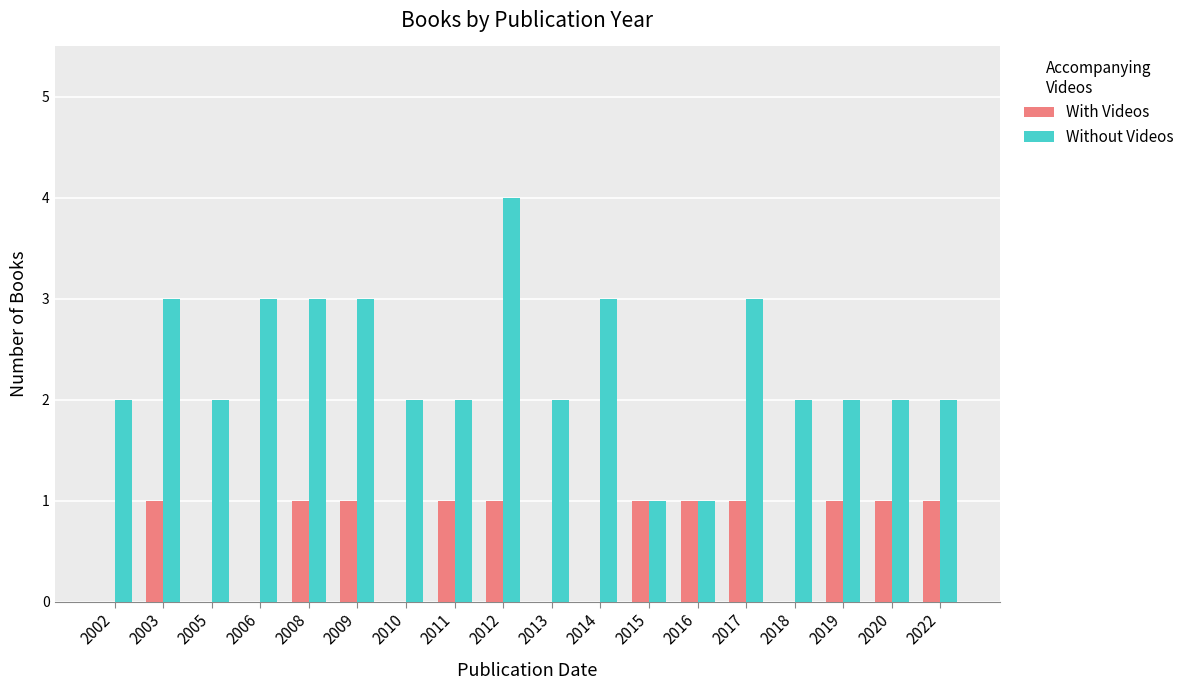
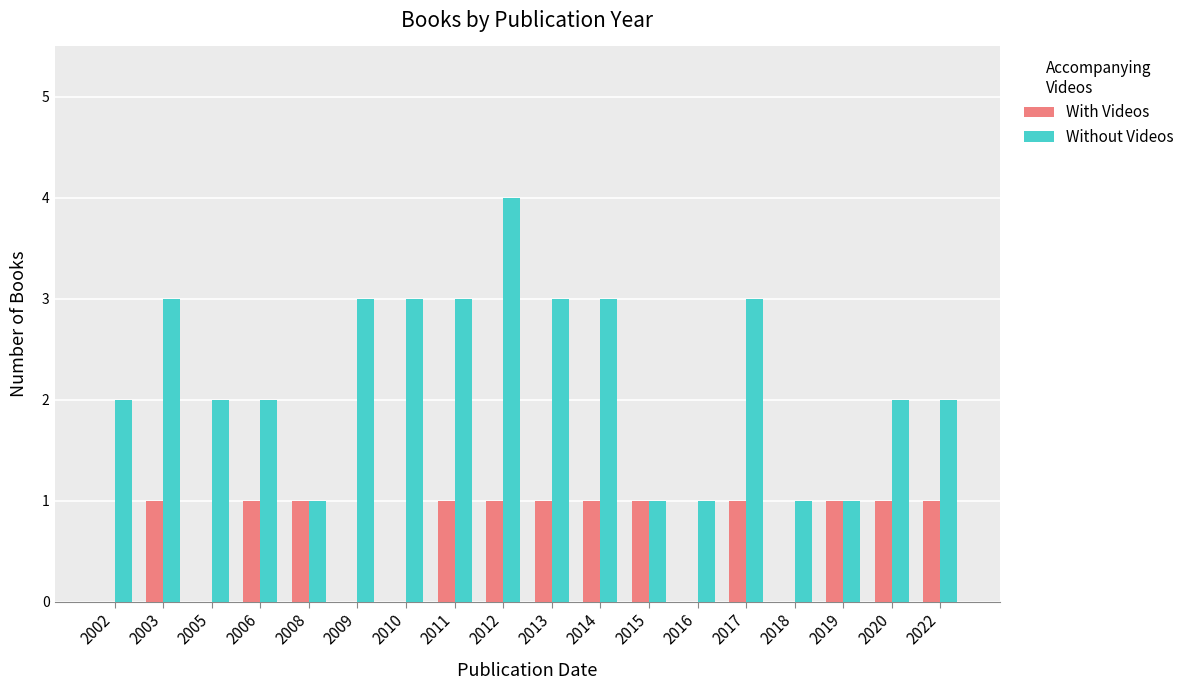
With Videos, 2006: 0 -> 1
Without Videos, 2006: 3 -> 2
Without Videos, 2008: 3 -> 1
With Videos, 2009: 1 -> 0
Without Videos, 2010: 2 -> 3
Without Videos, 2011: 2 -> 3
With Videos, 2013: 0 -> 1
Without Videos, 2013: 2 -> 3
With Videos, 2014: 0 -> 1
With Videos, 2016: 1 -> 0
Without Videos, 2018: 2 -> 1
Without Videos, 2019: 2 -> 1
